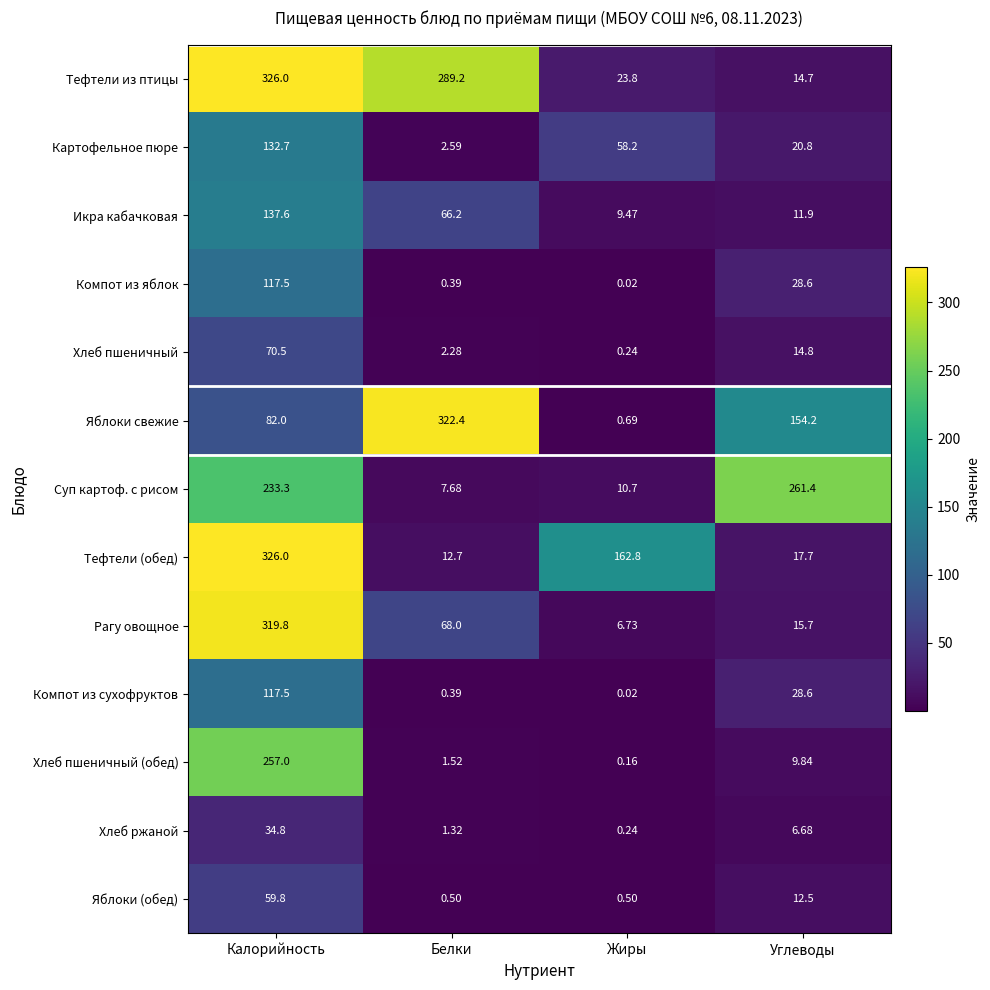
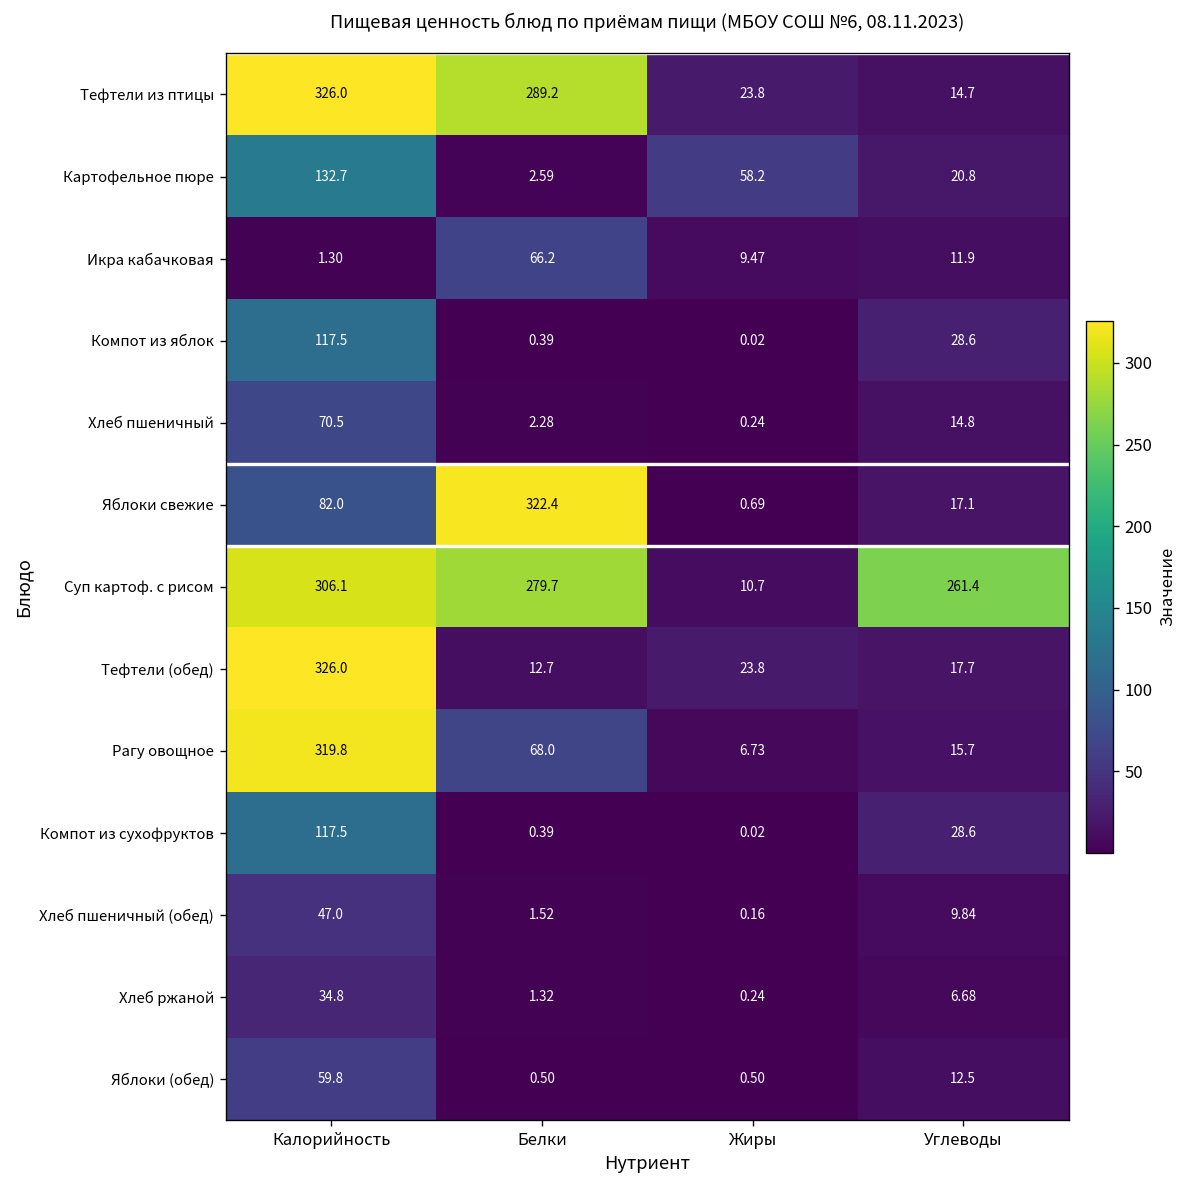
Икра кабачковая, Калорийность: 137.6 -> 1.30
Яблоки свежие, Углеводы: 154.2 -> 17.1
Суп картоф. с рисом, Калорийность: 233.3 -> 306.1
Суп картоф. с рисом, Белки: 7.68 -> 279.7
Тефтели (обед), Жиры: 162.8 -> 23.8
Хлеб пшеничный (обед), Калорийность: 257.0 -> 47.0
